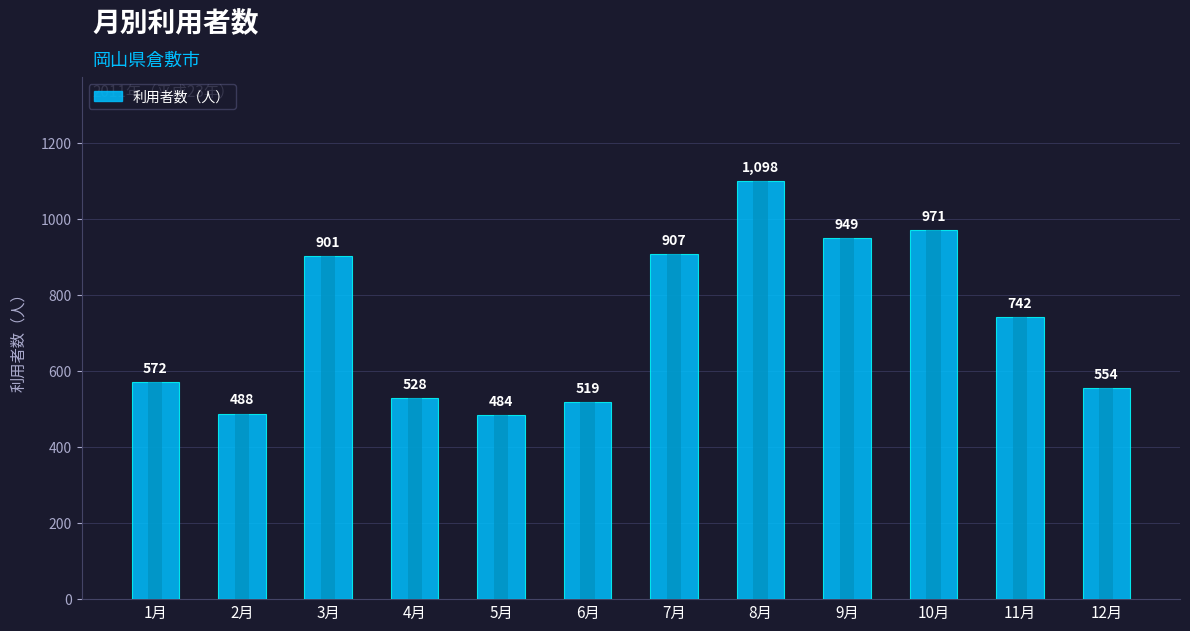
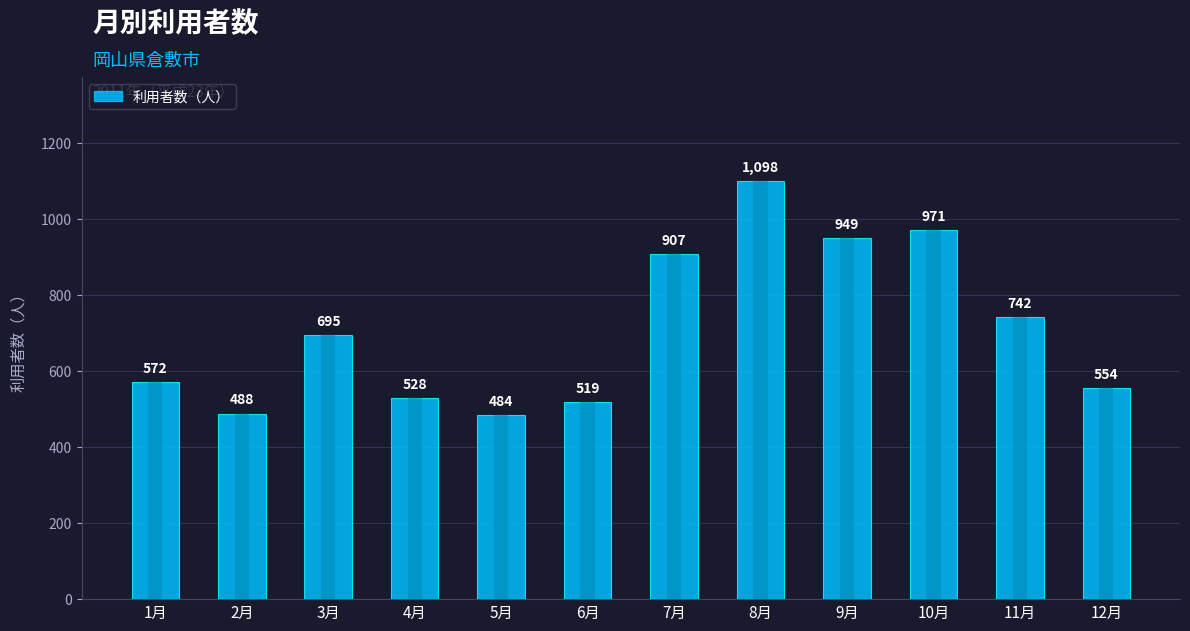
3月: 901 -> 695
